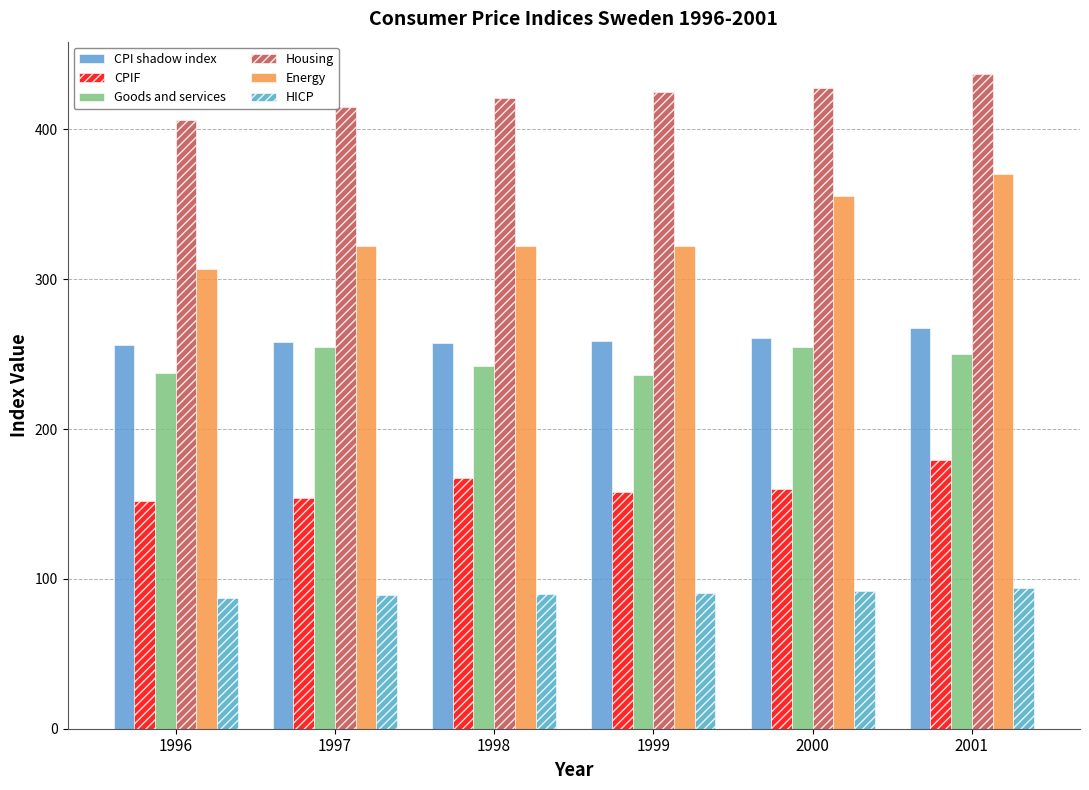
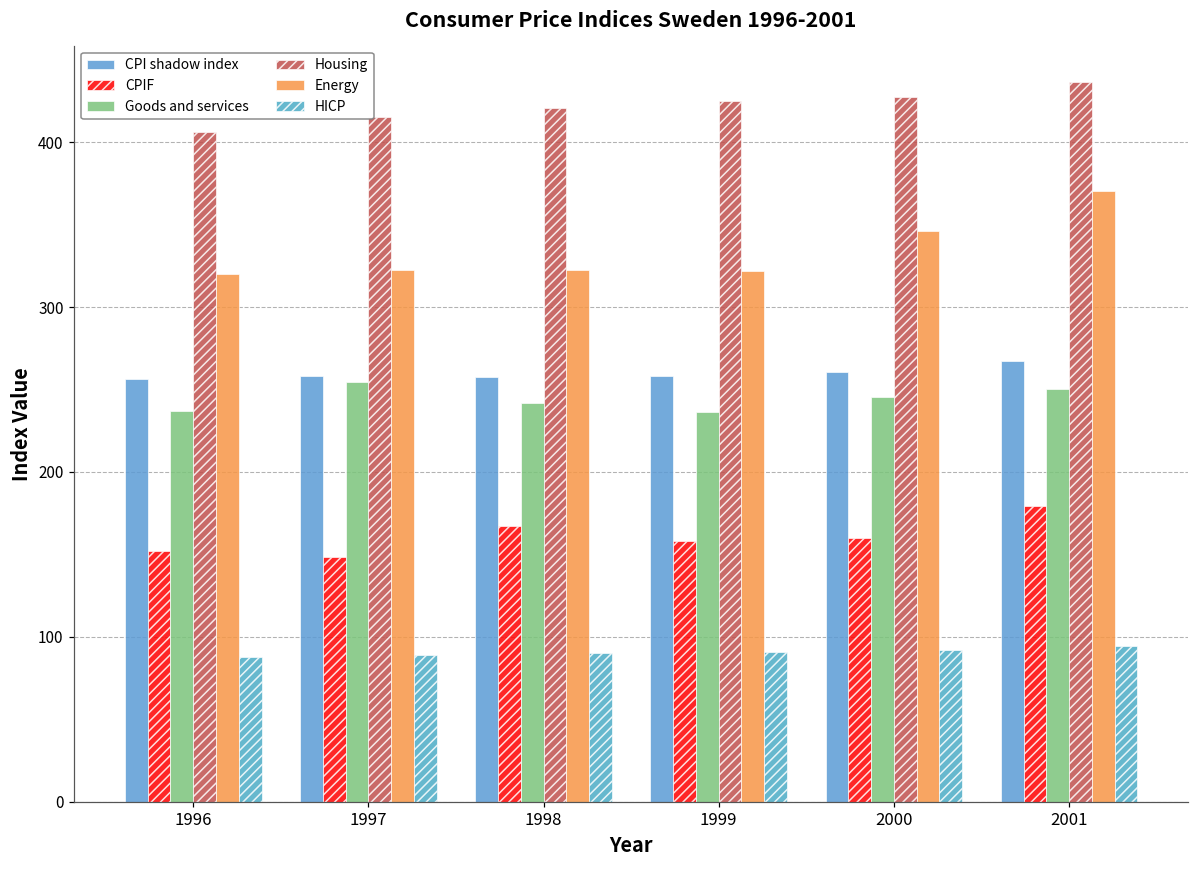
Energy, 1996: 307 -> 320
CPIF, 1997: 154 -> 148
Goods and services, 2000: 254 -> 246
Energy, 2000: 355 -> 346
